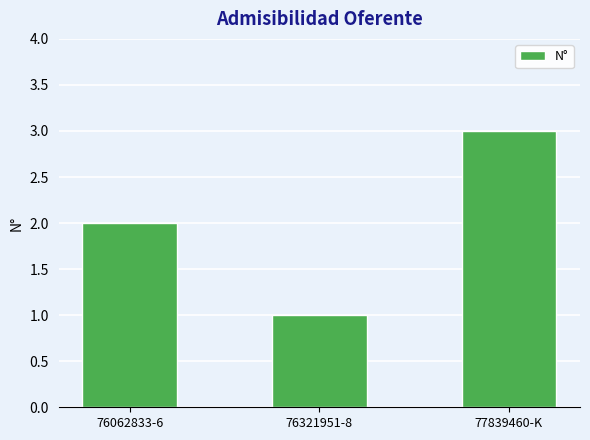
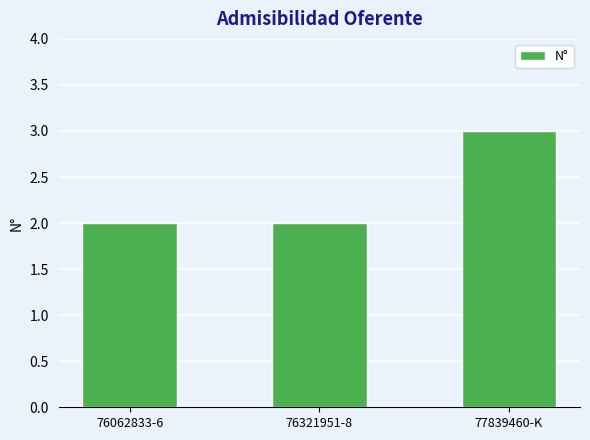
76321951-8: 1 -> 2
